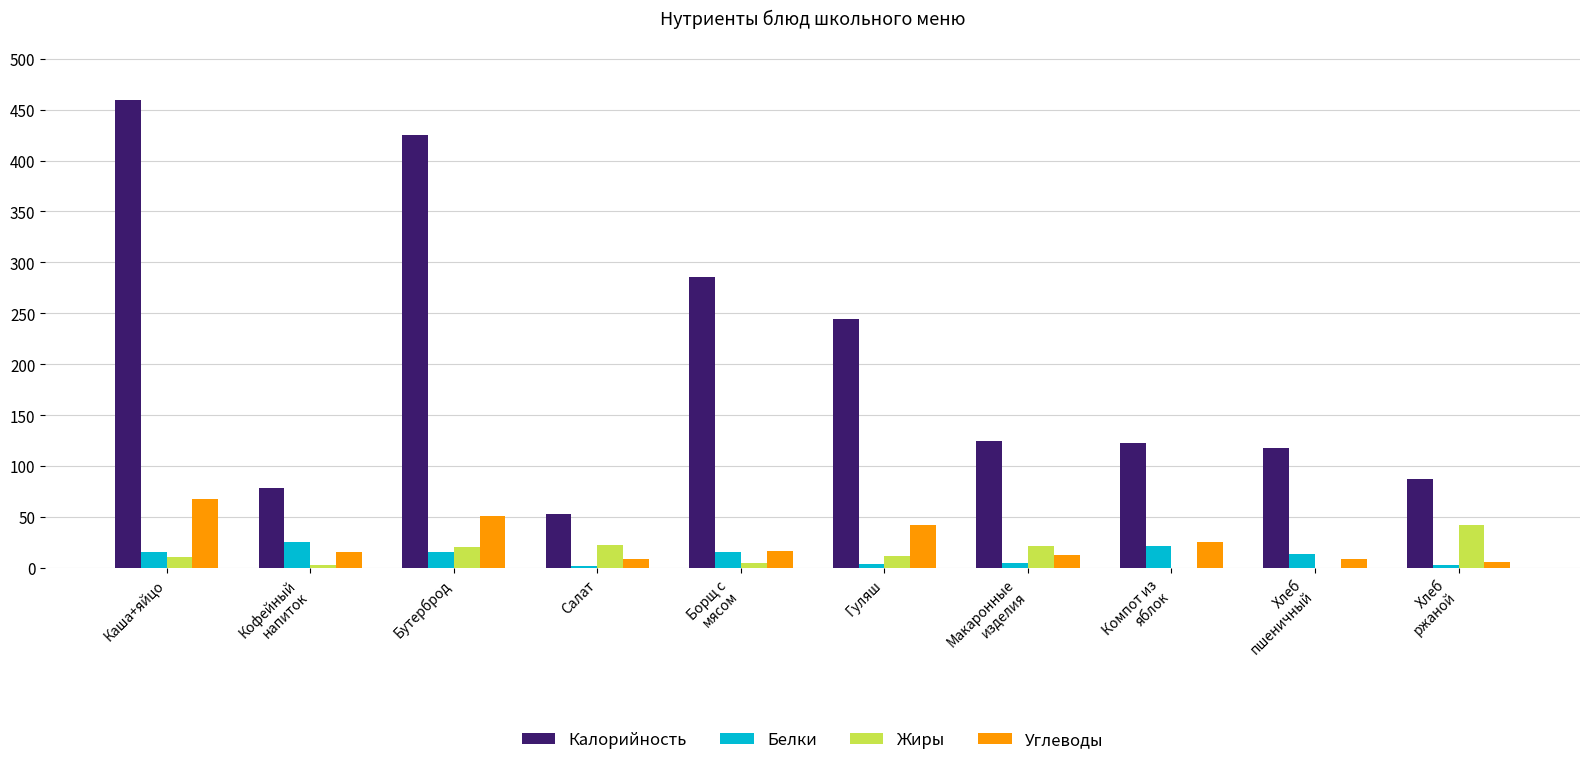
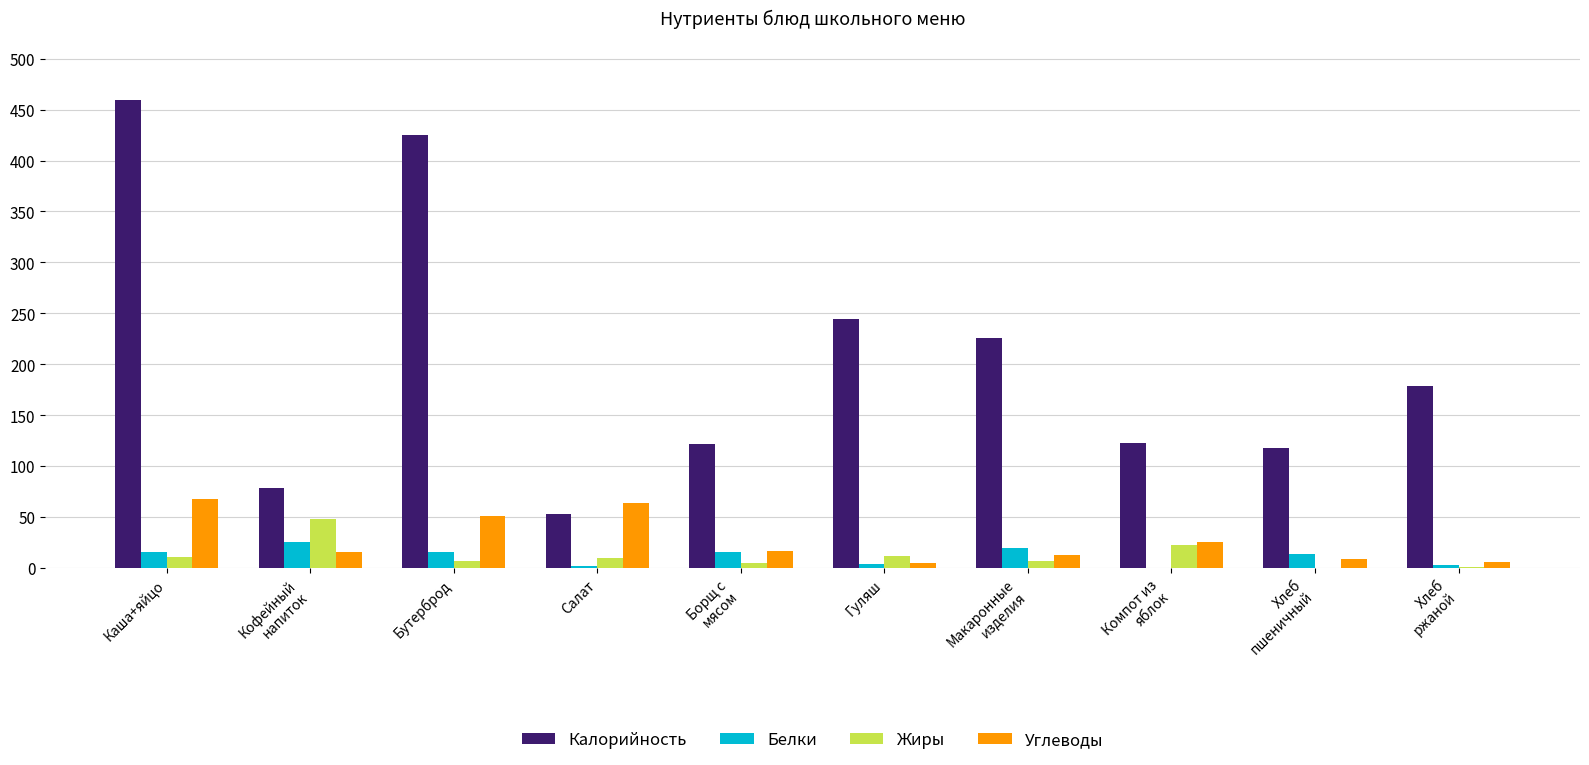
Жиры, Кофейный напиток: 3 -> 48
Жиры, Бутерброд: 20 -> 7
Жиры, Салат: 23 -> 10
Углеводы, Салат: 9 -> 64
Калорийность, Борщ с мясом: 286 -> 121
Углеводы, Гуляш: 42 -> 5
Калорийность, Макаронные изделия: 124 -> 226
Белки, Макаронные изделия: 5 -> 19
Жиры, Макаронные изделия: 22 -> 7
Белки, Компот из яблок: 22 -> 0
Жиры, Компот из яблок: 0 -> 23
Калорийность, Хлеб ржаной: 87 -> 179
Жиры, Хлеб ржаной: 42 -> 1
